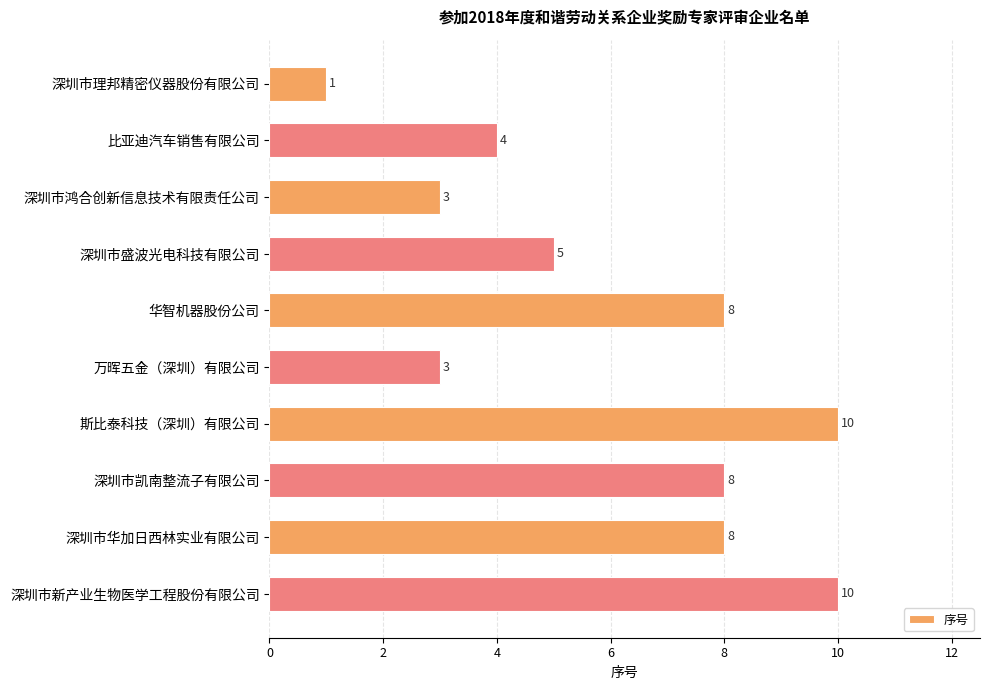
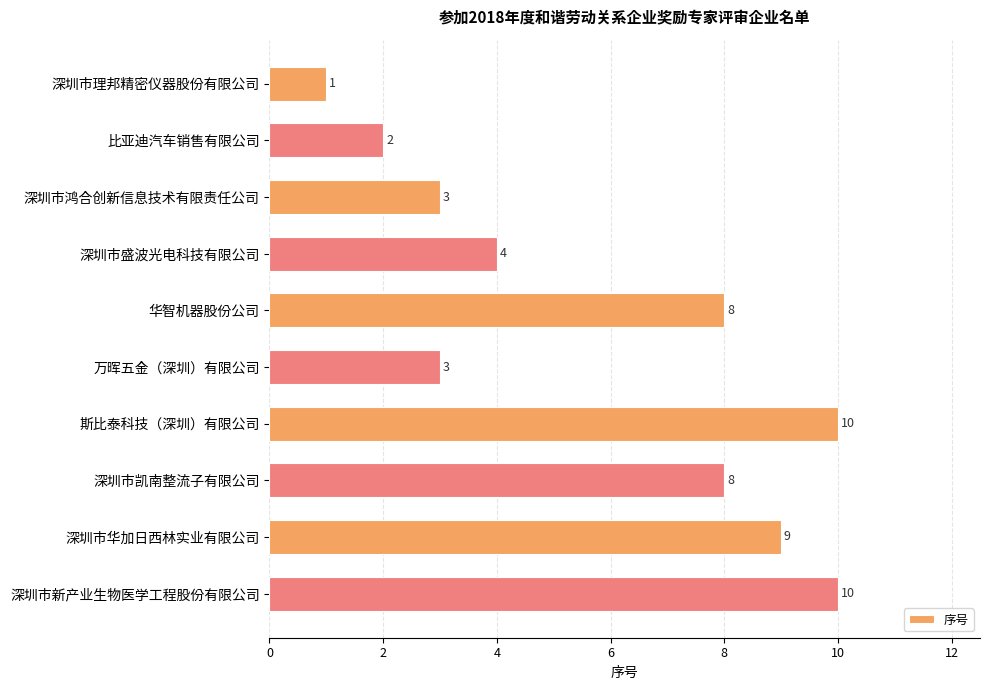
比亚迪汽车销售有限公司: 4 -> 2
深圳市盛波光电科技有限公司: 5 -> 4
深圳市华加日西林实业有限公司: 8 -> 9
